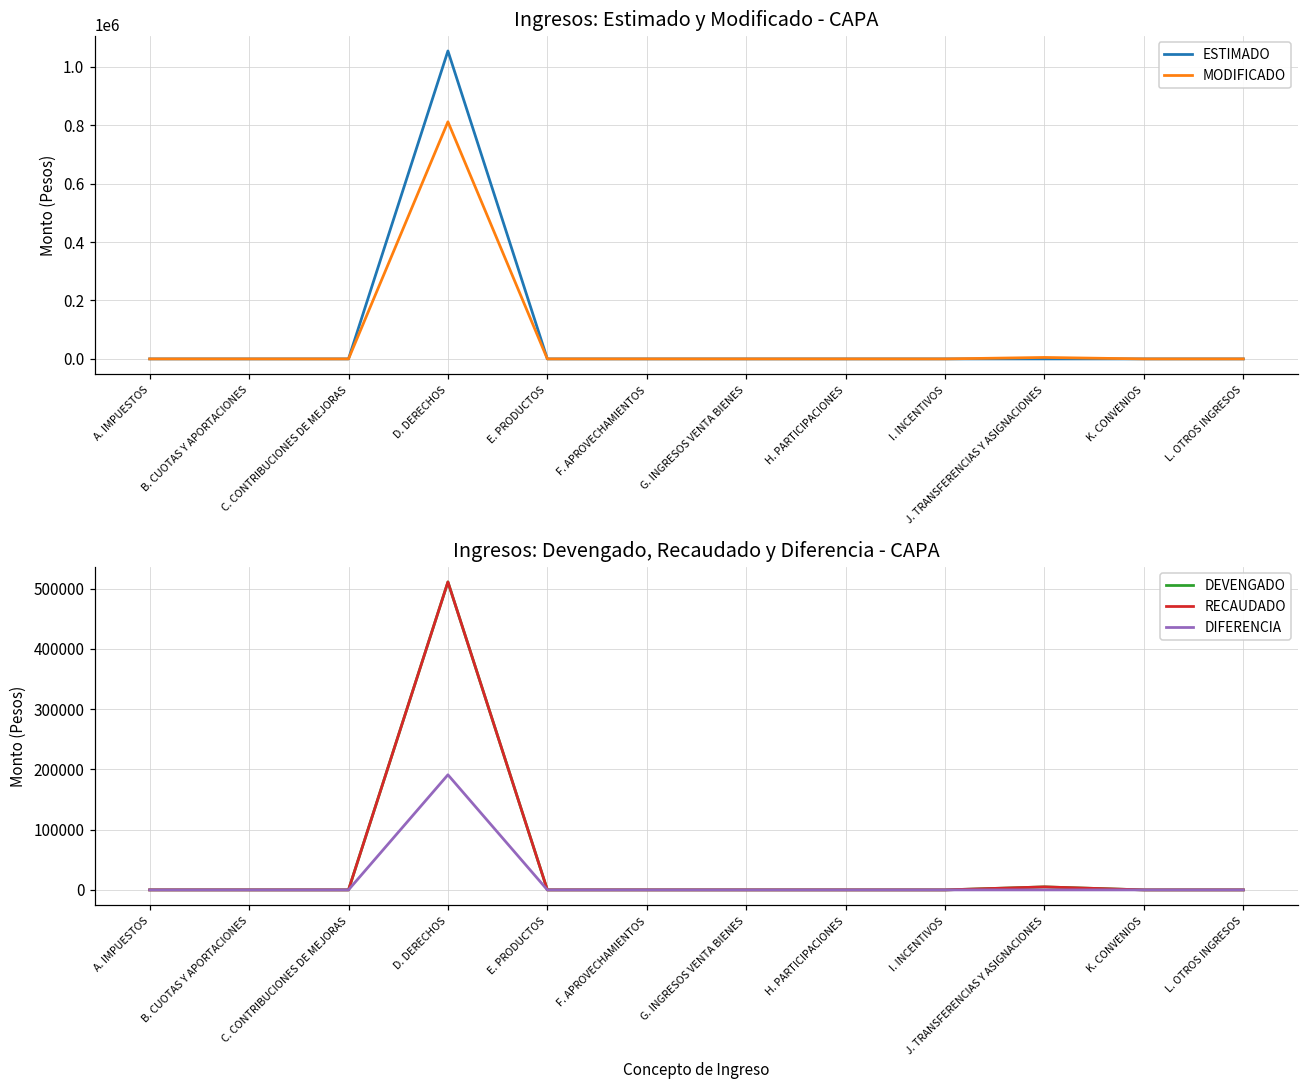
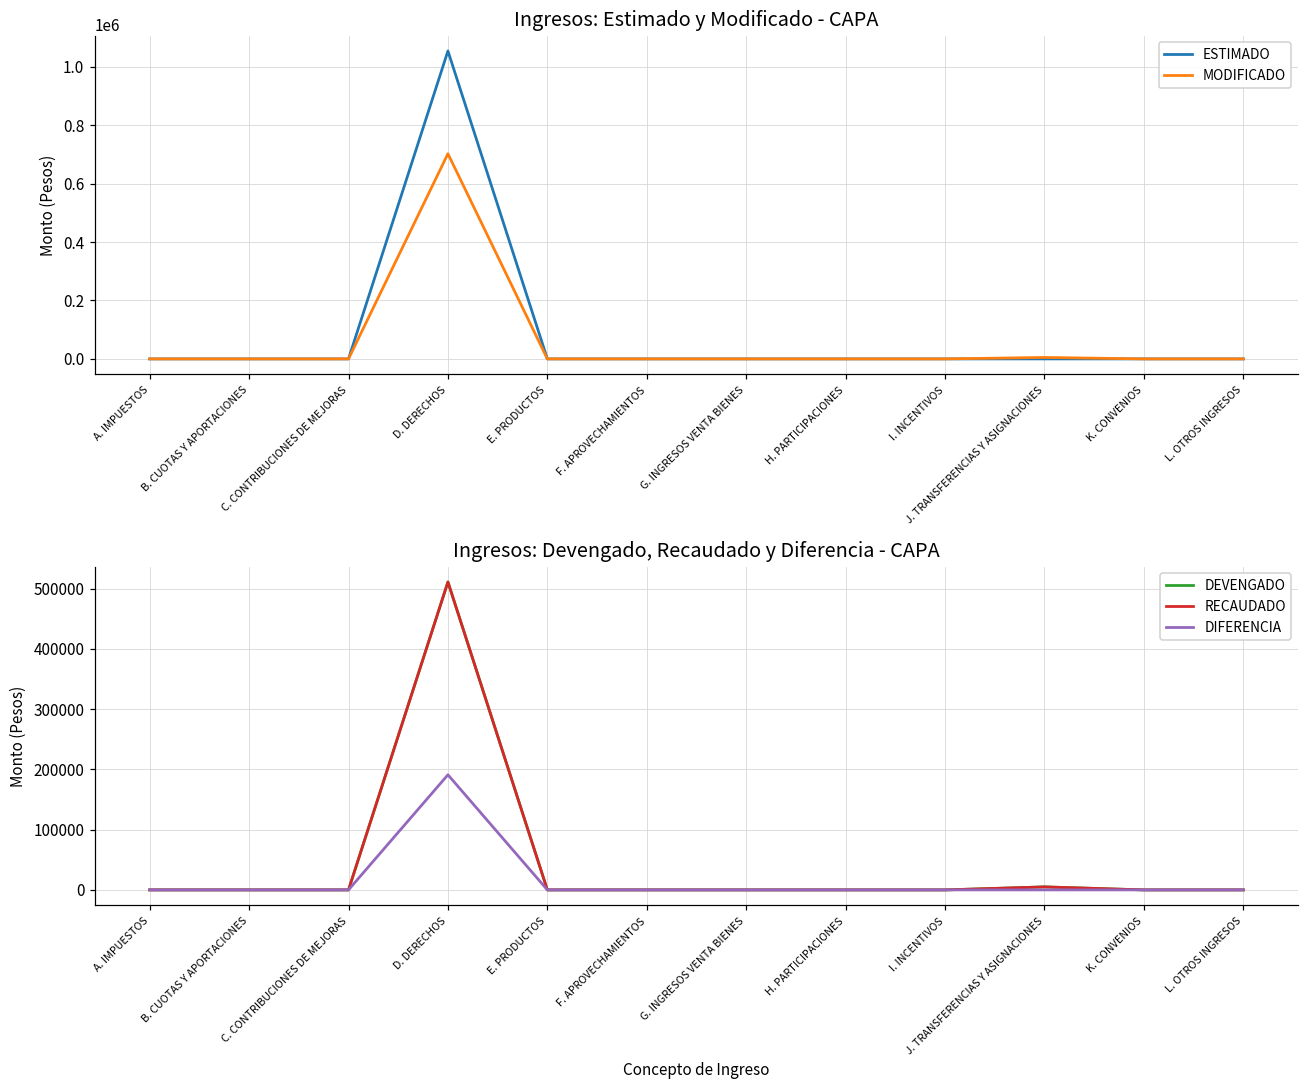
Ingresos: Estimado y Modificado - CAPA, MODIFICADO, D. DERECHOS: 810000 -> 700000
